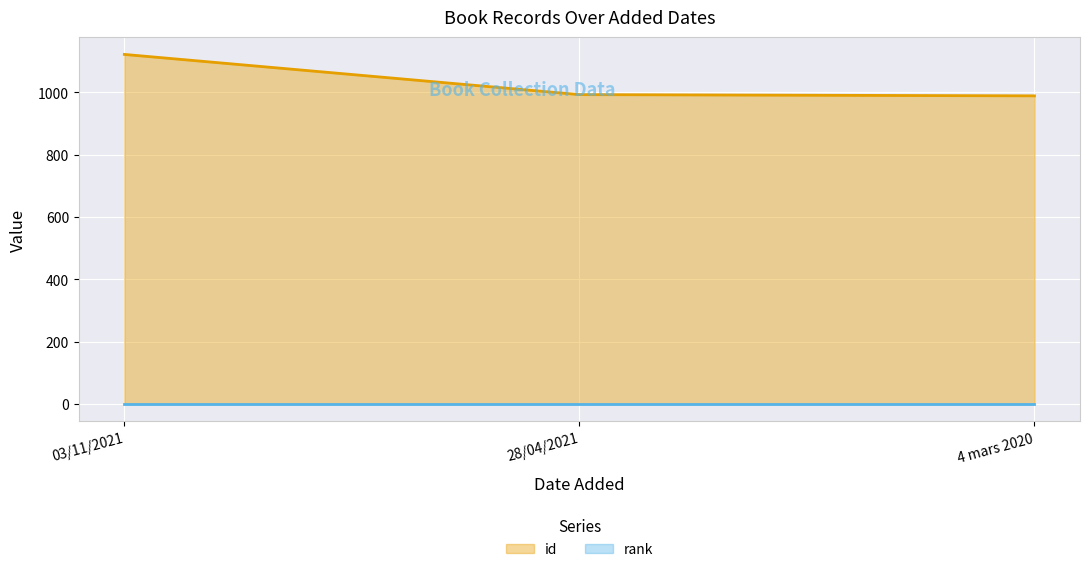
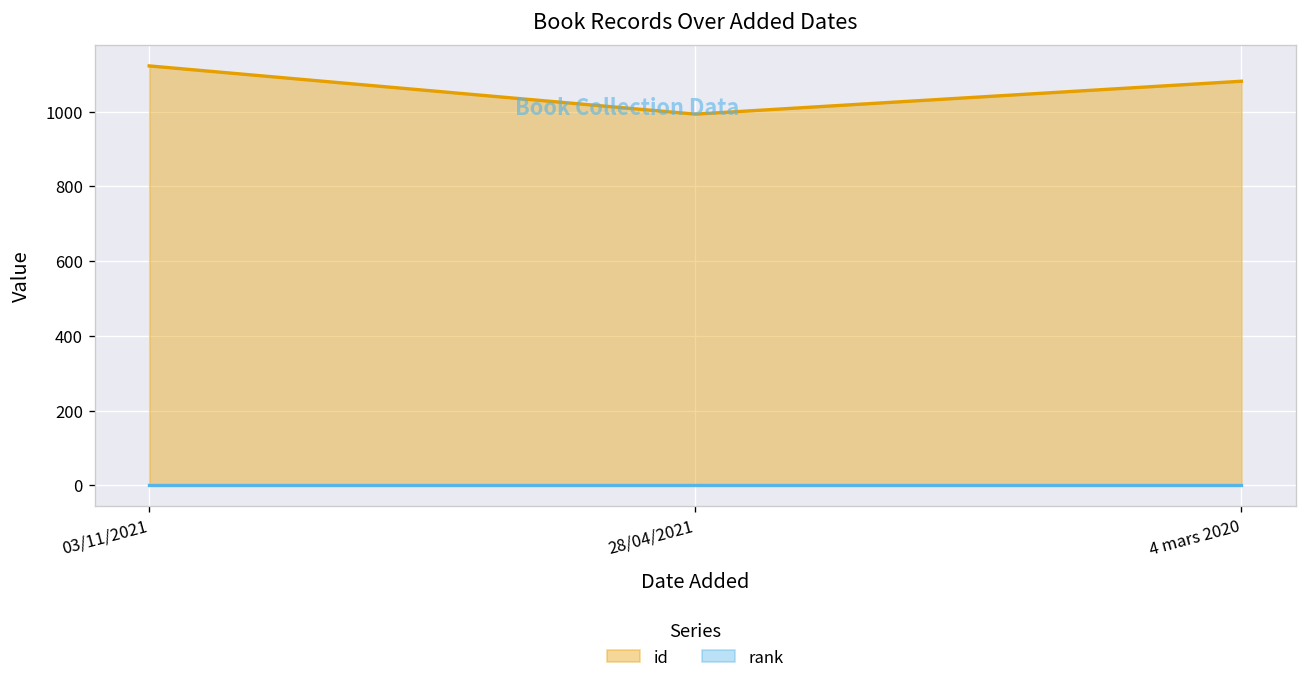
id, 4 mars 2020: 990 -> 1080
